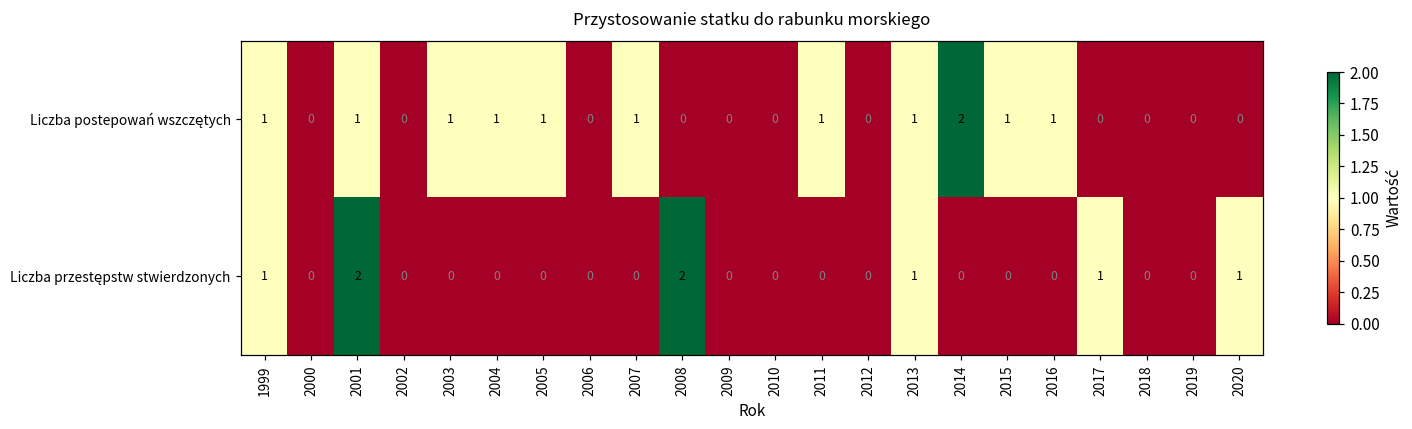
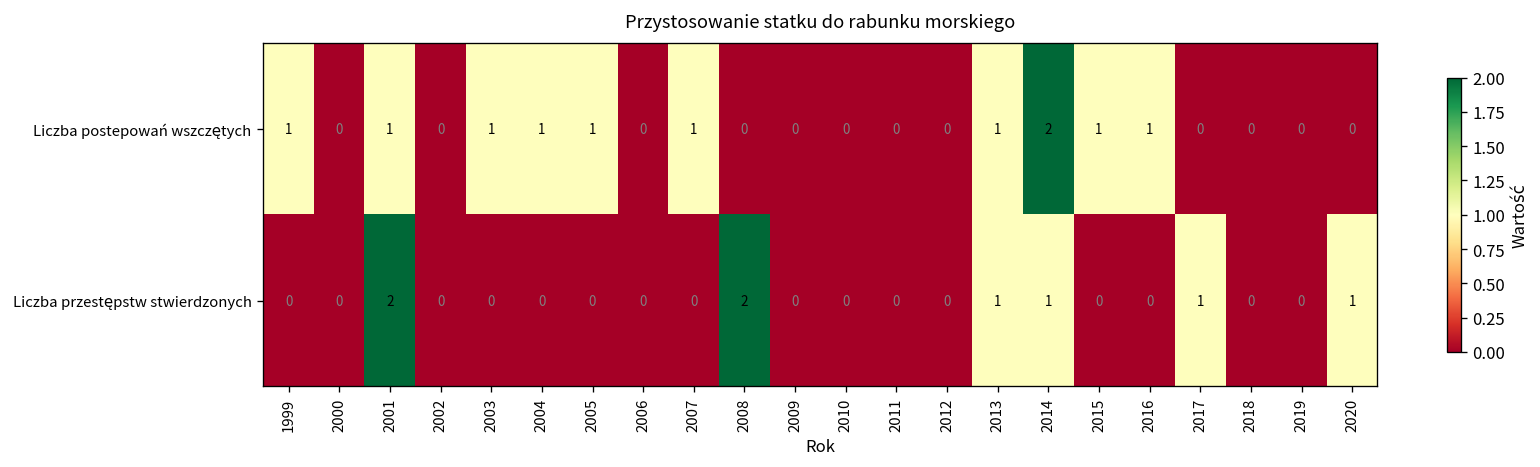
Liczba postepowań wszczętych, 2011: 1 -> 0
Liczba przestępstw stwierdzonych, 1999: 1 -> 0
Liczba przestępstw stwierdzonych, 2014: 0 -> 1
